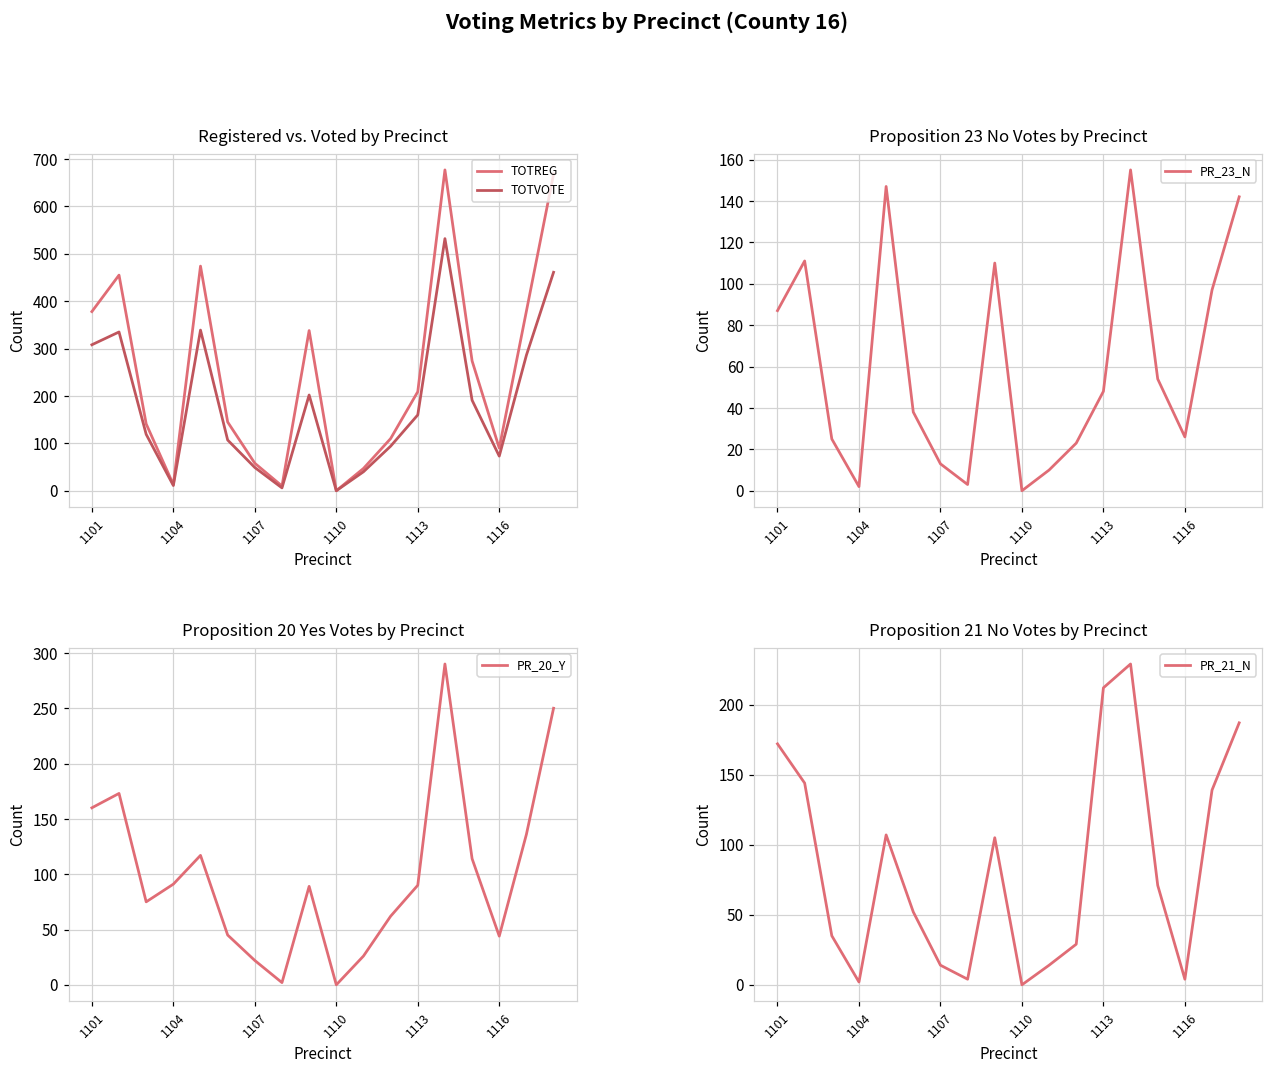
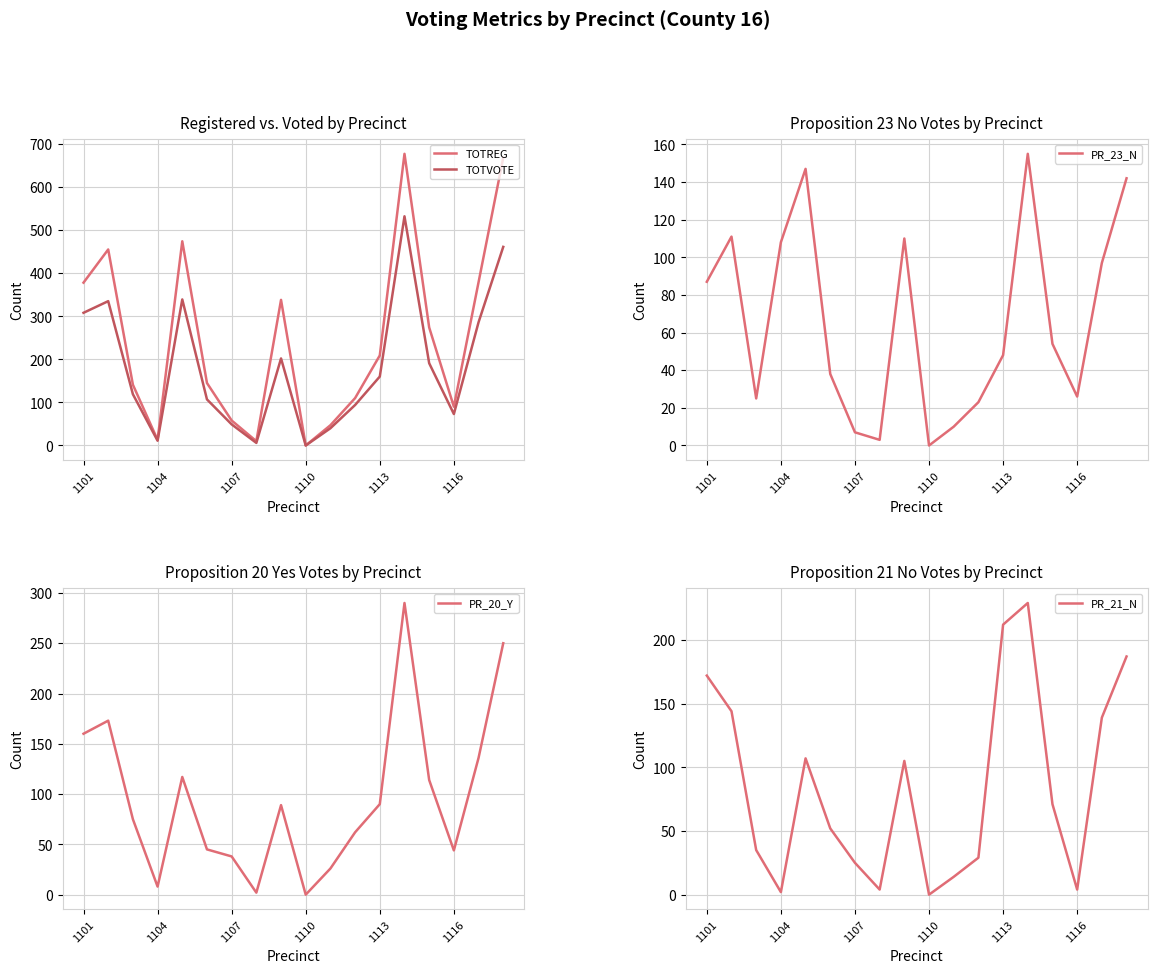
Proposition 23 No Votes by Precinct, 1104: 2 -> 108
Proposition 23 No Votes by Precinct, 1107: 13 -> 7
Proposition 20 Yes Votes by Precinct, 1104: 91 -> 8
Proposition 20 Yes Votes by Precinct, 1107: 22 -> 38
Proposition 21 No Votes by Precinct, 1107: 14 -> 25
